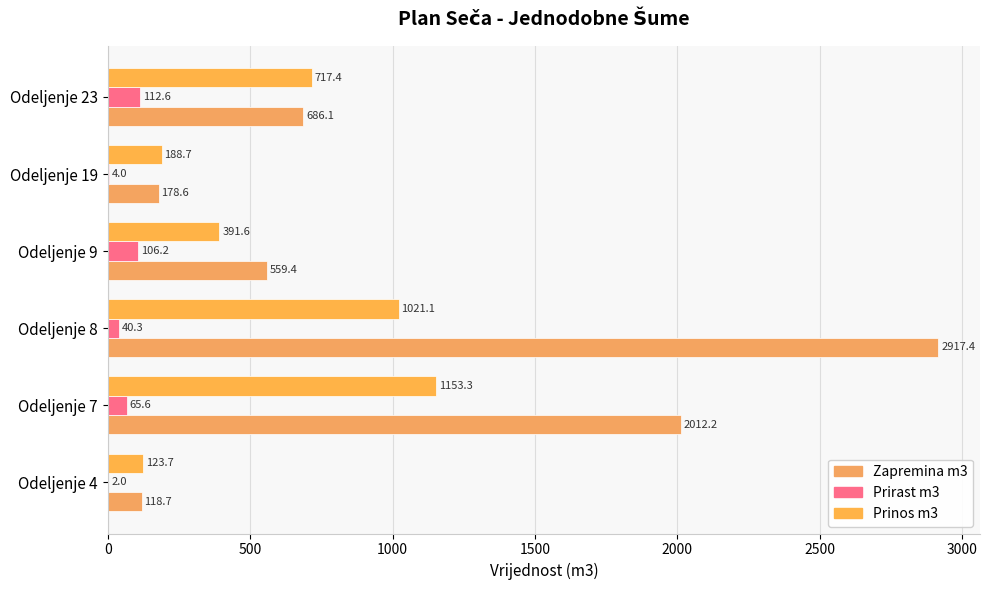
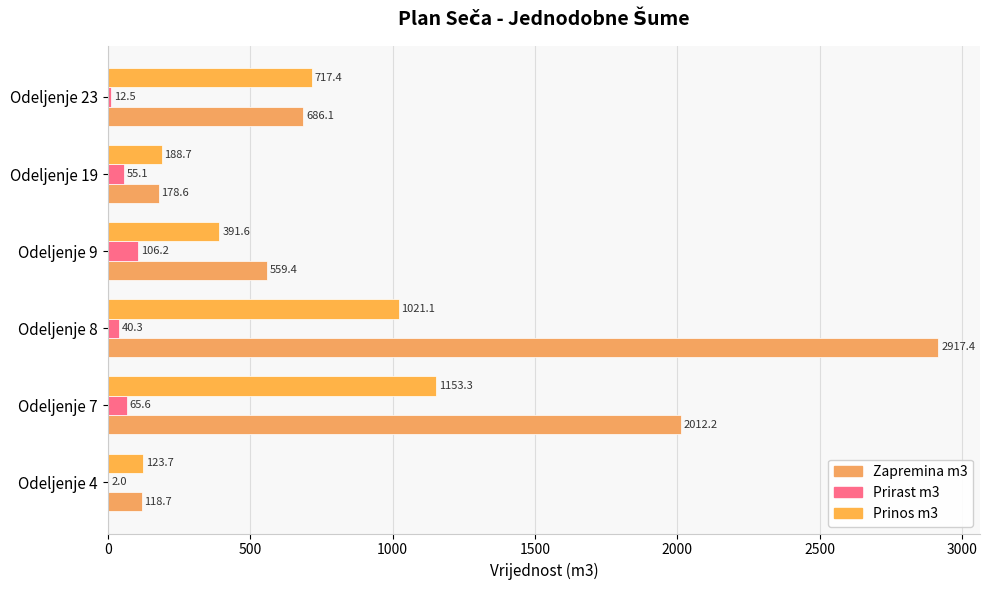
Prirast m3, Odeljenje 23: 112.6 -> 12.5
Prirast m3, Odeljenje 19: 4.0 -> 55.1
